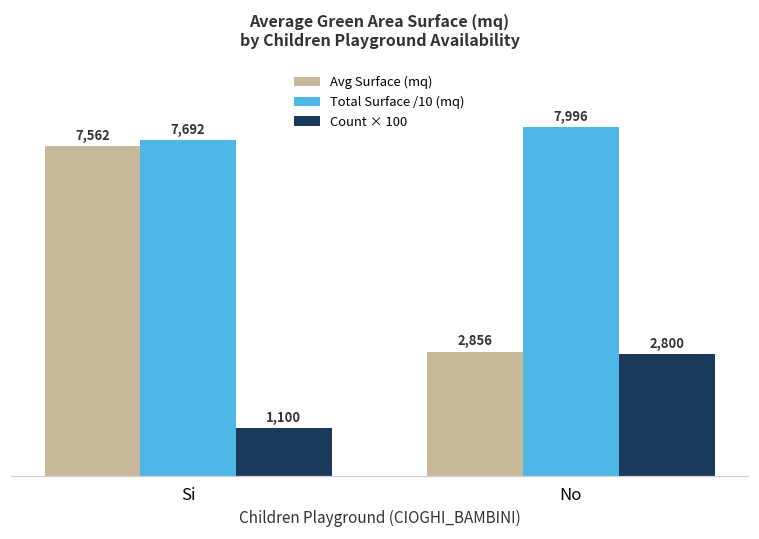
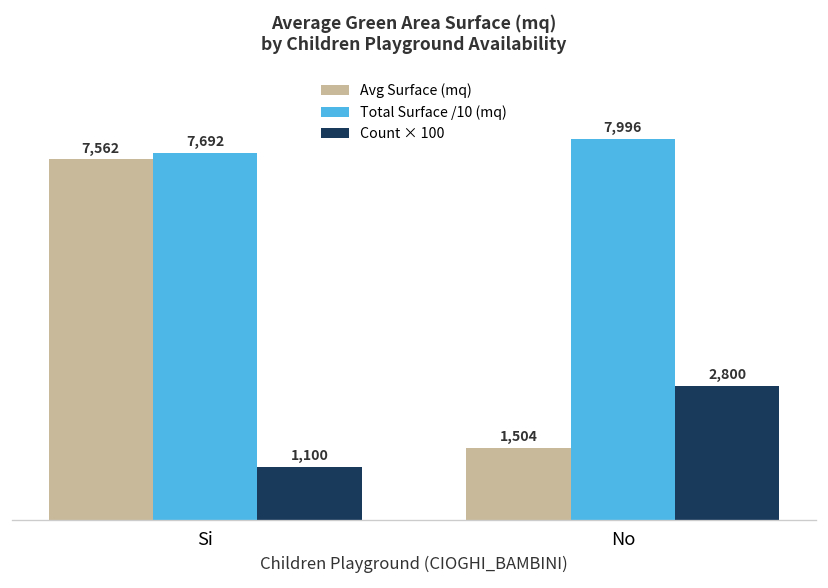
Avg Surface (mq), No: 2,856 -> 1,504
